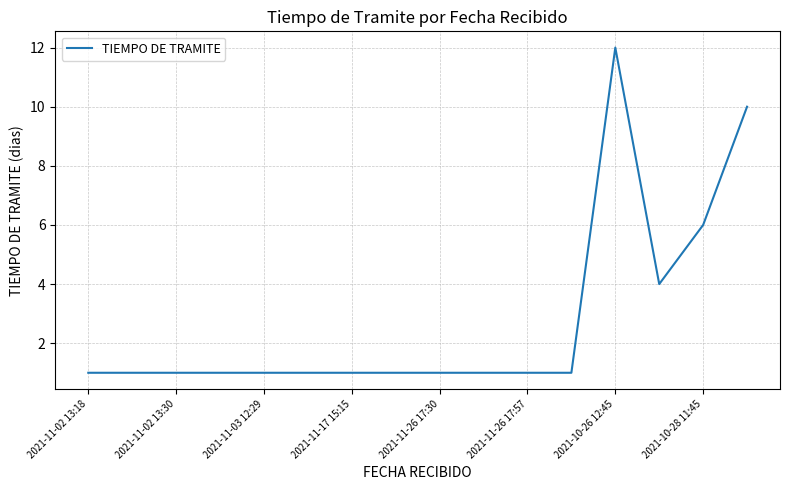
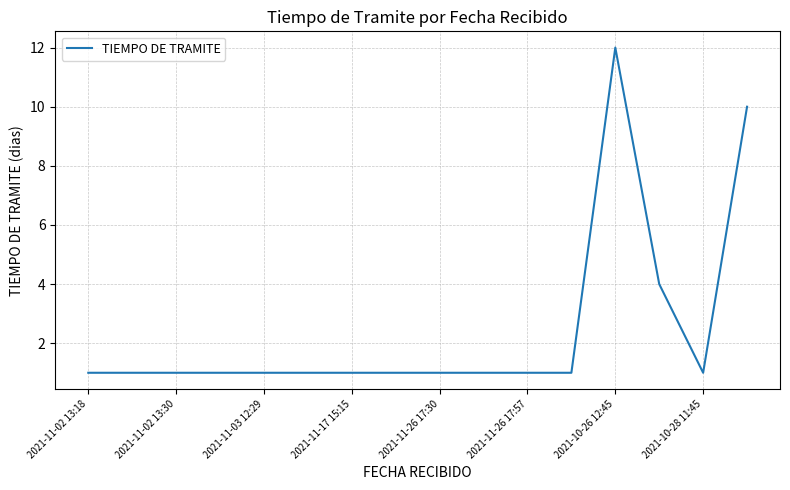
2021-10-28 11:45: 6 -> 1
